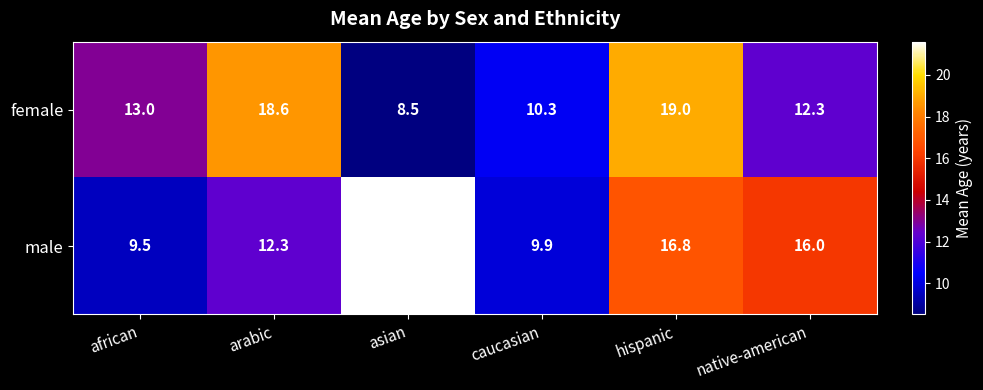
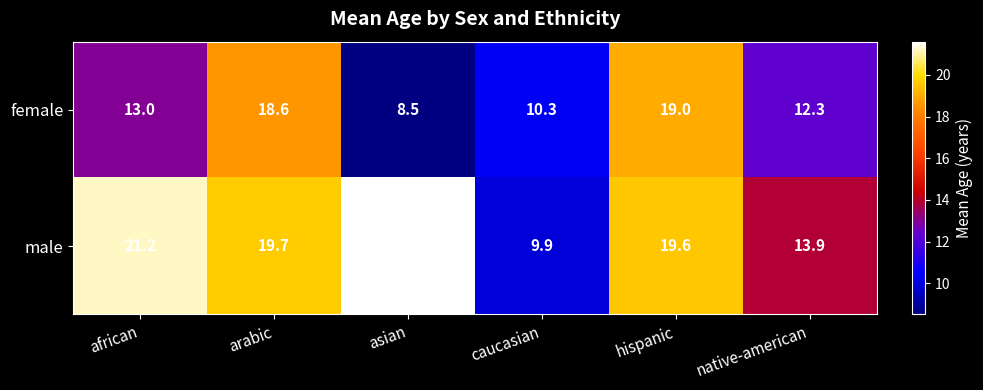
male, african: 9.5 -> 21.2
male, arabic: 12.3 -> 19.7
male, hispanic: 16.8 -> 19.6
male, native-american: 16.0 -> 13.9
